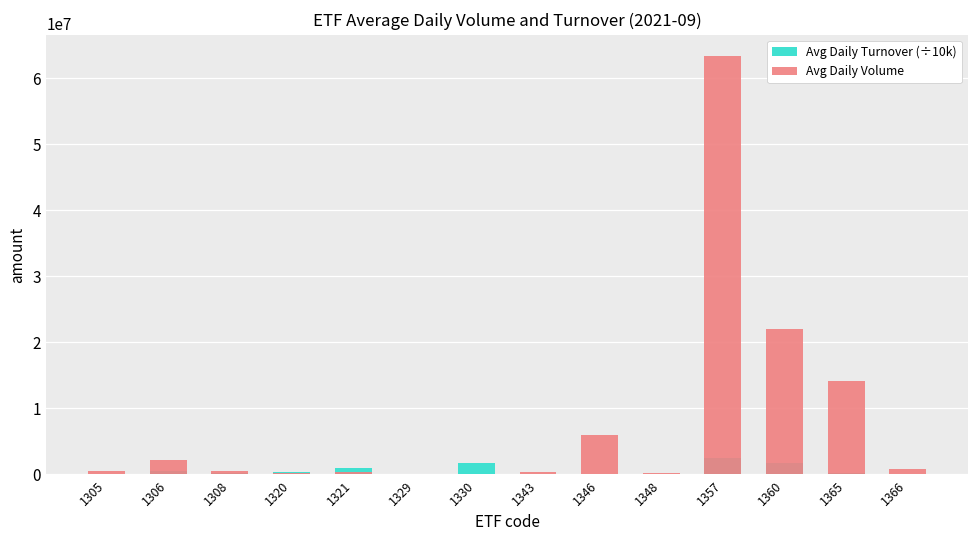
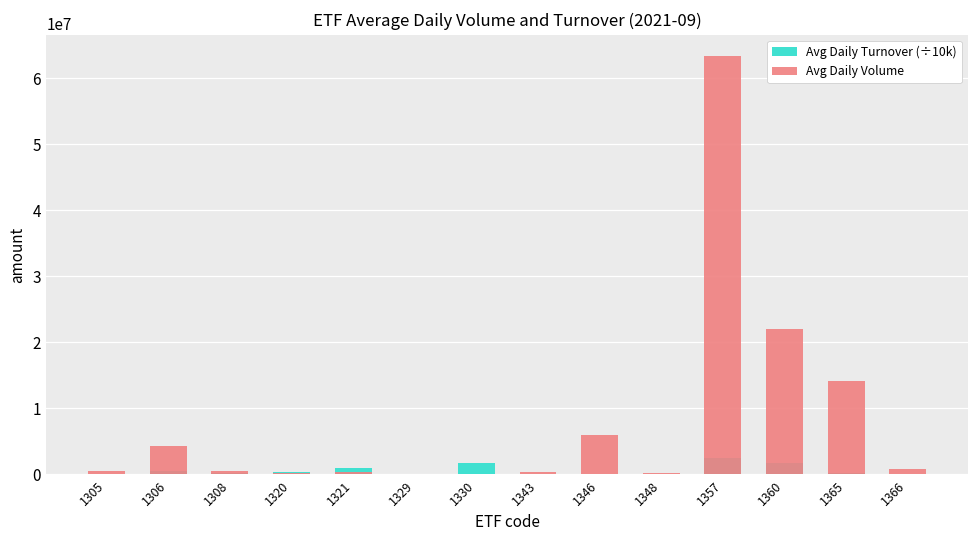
Avg Daily Volume, 1306: 2000000 -> 4000000
